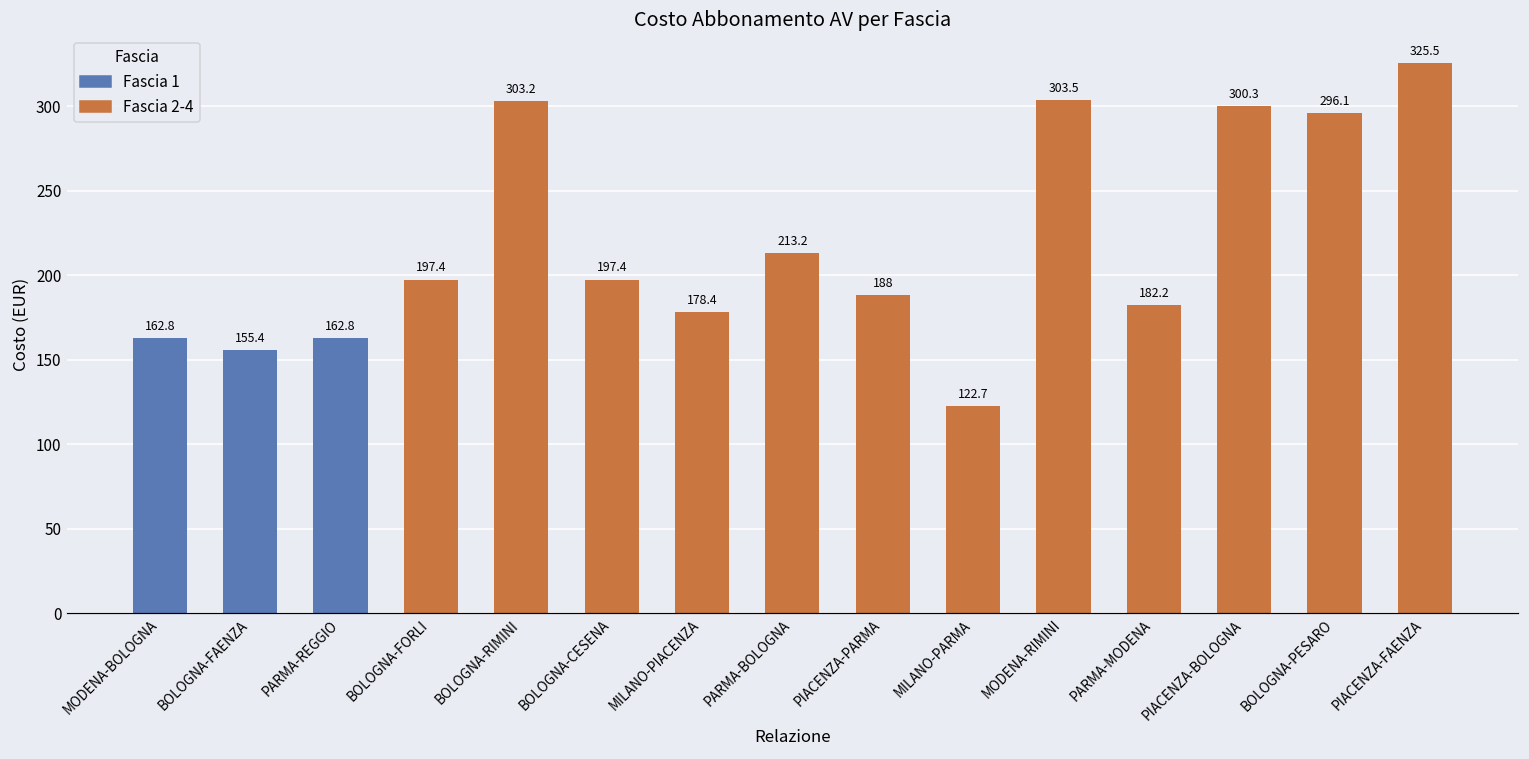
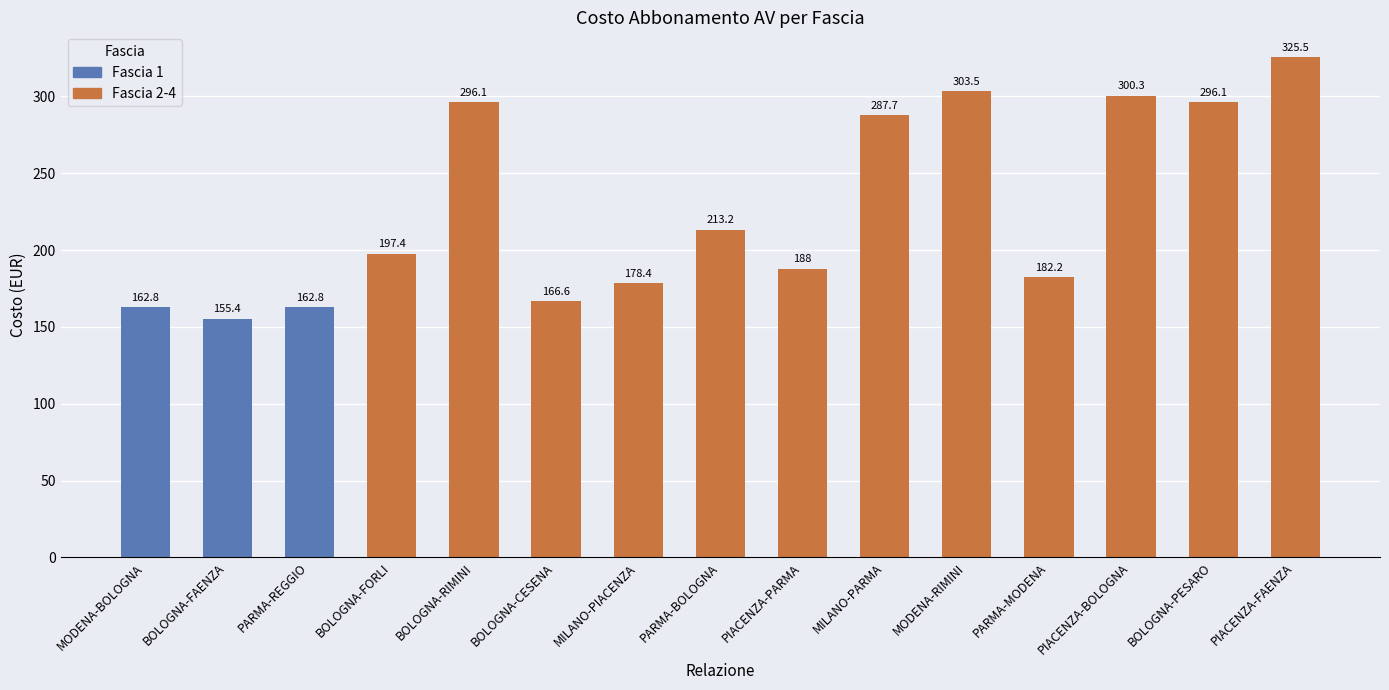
BOLOGNA-RIMINI: 303.2 -> 296.1
BOLOGNA-CESENA: 197.4 -> 166.6
MILANO-PARMA: 122.7 -> 287.7
